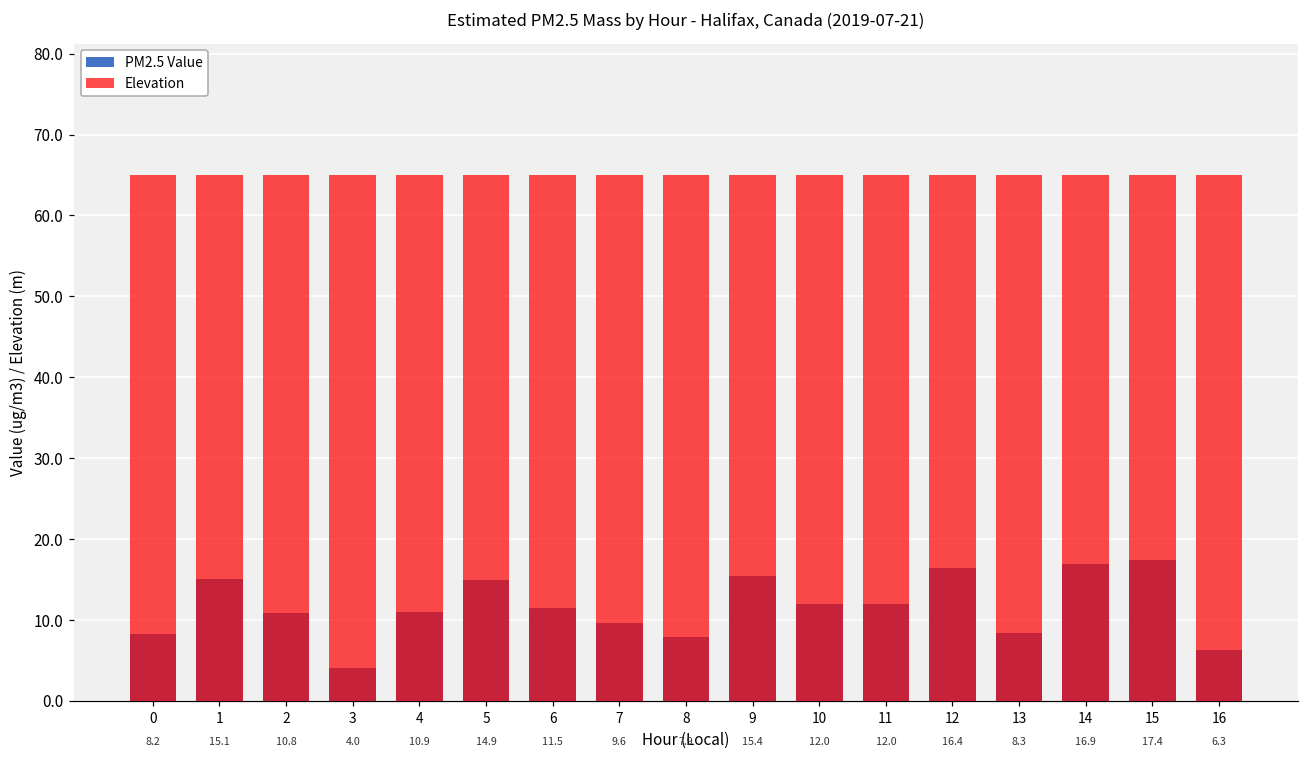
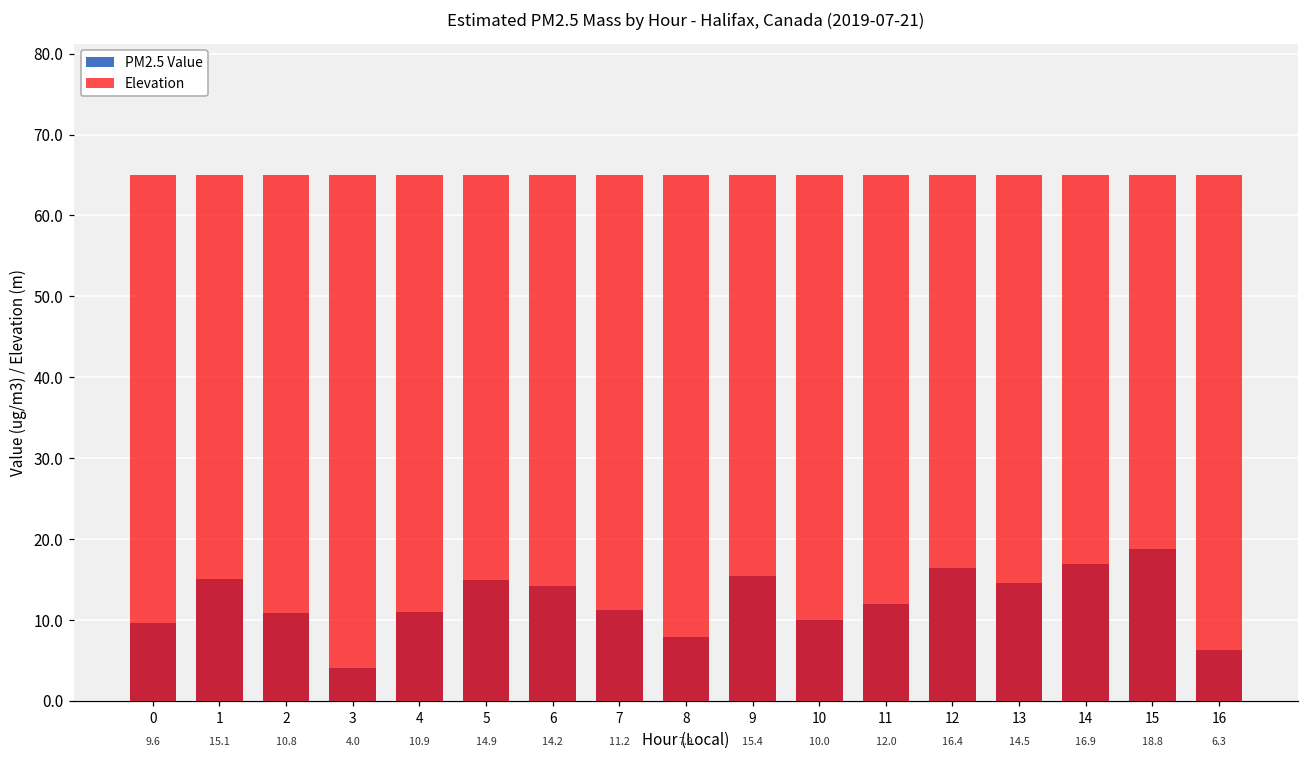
PM2.5 Value, 0: 8.2 -> 9.6
PM2.5 Value, 6: 11.5 -> 14.2
PM2.5 Value, 7: 9.6 -> 11.2
PM2.5 Value, 10: 12.0 -> 10.0
PM2.5 Value, 13: 8.3 -> 14.5
PM2.5 Value, 15: 17.4 -> 18.8
